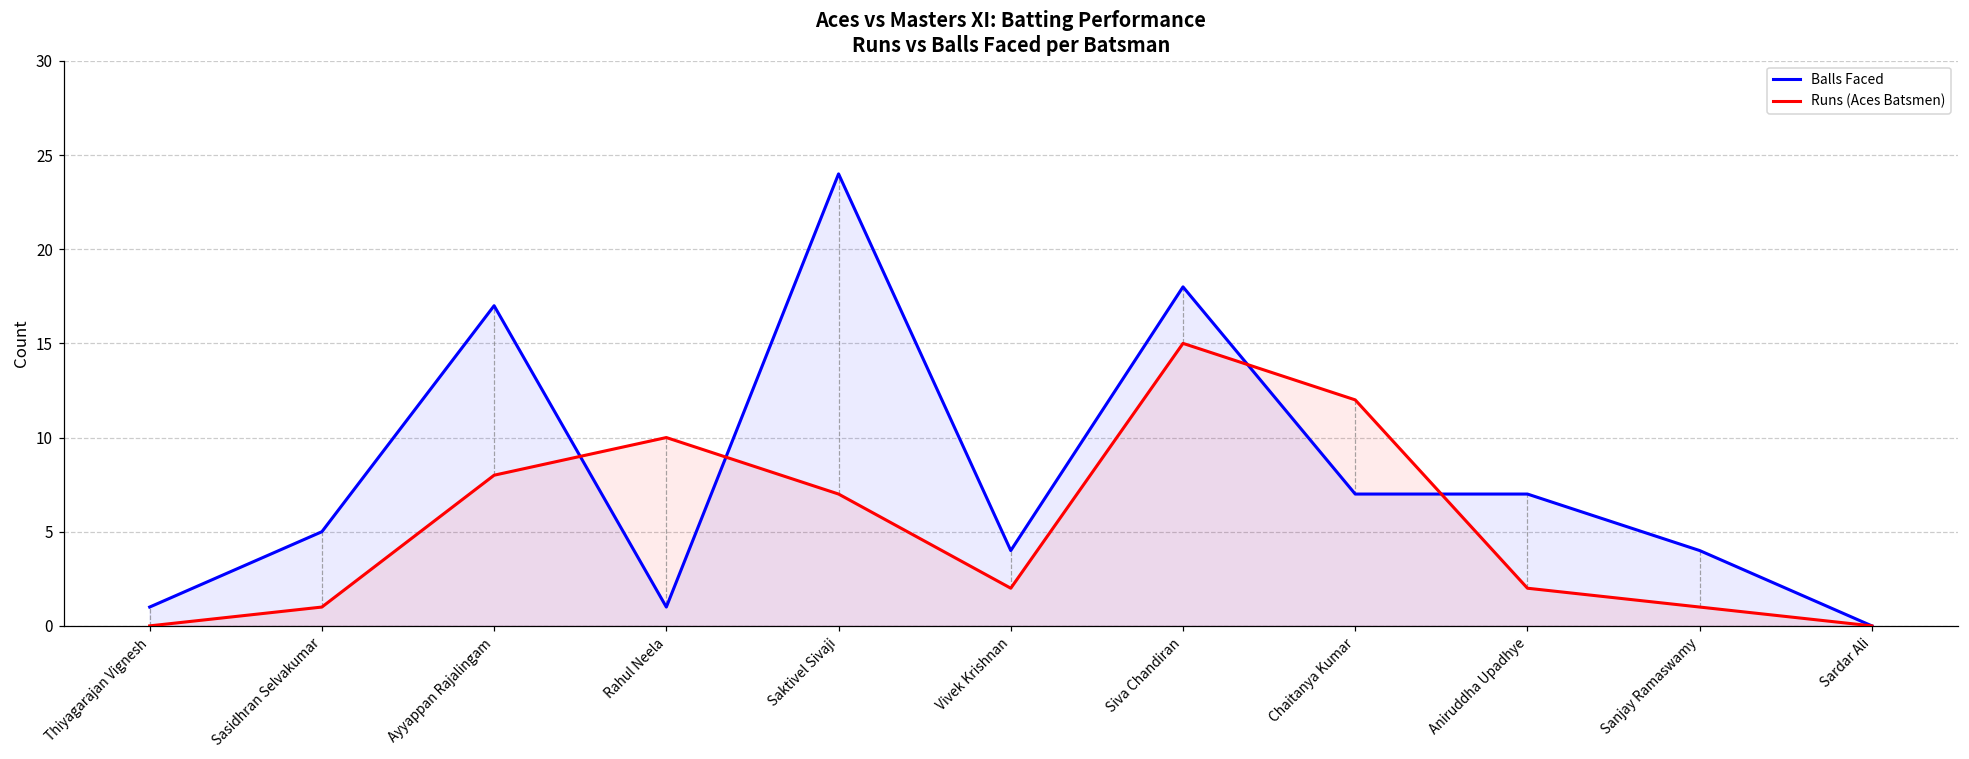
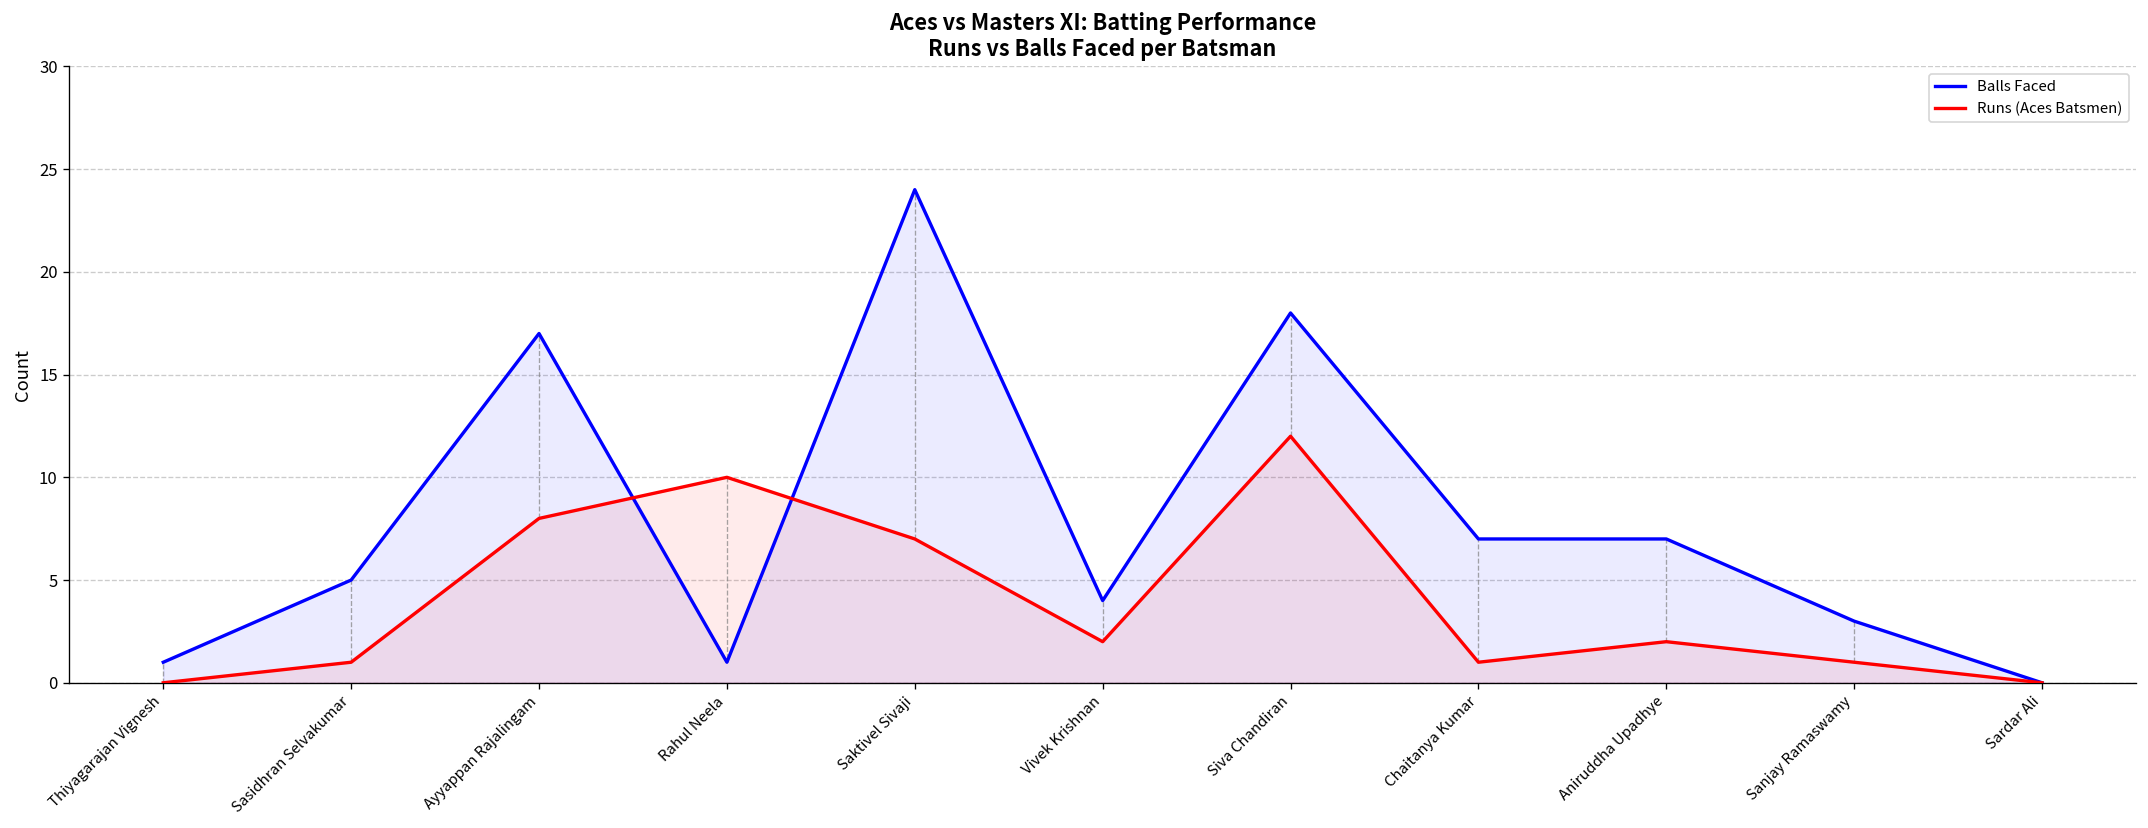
Runs (Aces Batsmen), Siva Chandiran: 15 -> 12
Runs (Aces Batsmen), Chaitanya Kumar: 12 -> 1
Balls Faced, Sanjay Ramaswamy: 4 -> 3
